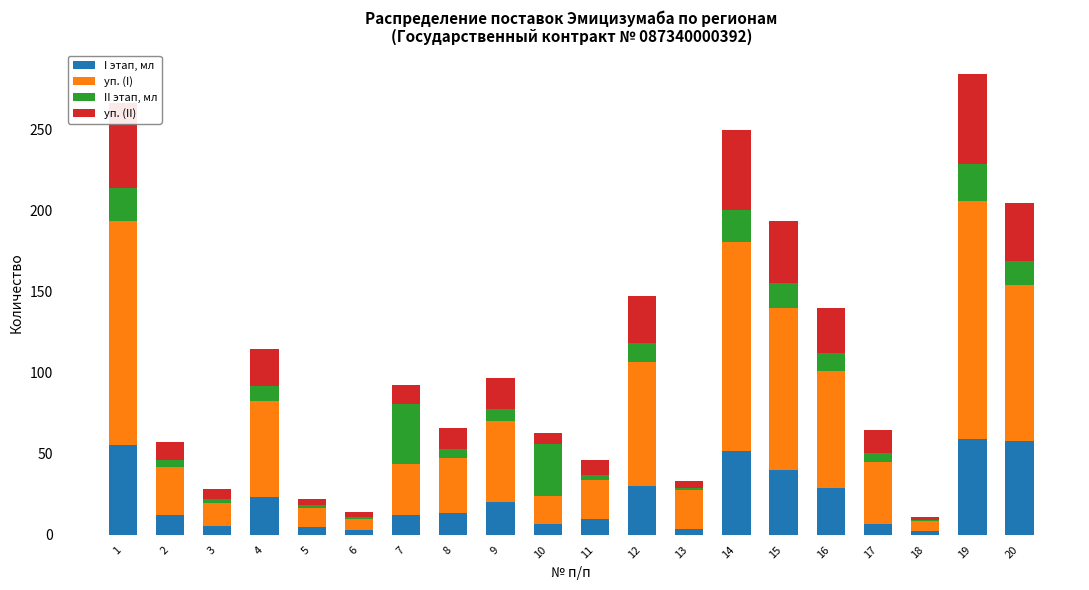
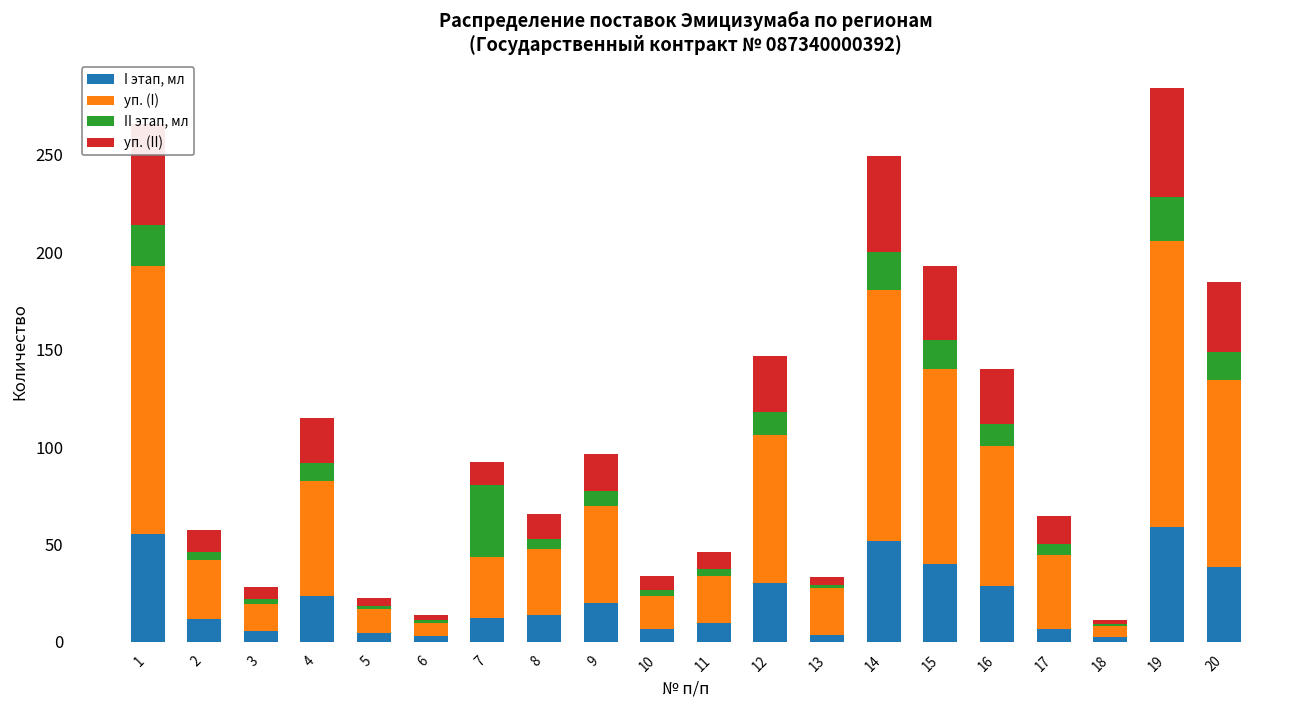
II этап, мл, 10: 32 -> 3
I этап, мл, 20: 58 -> 38
